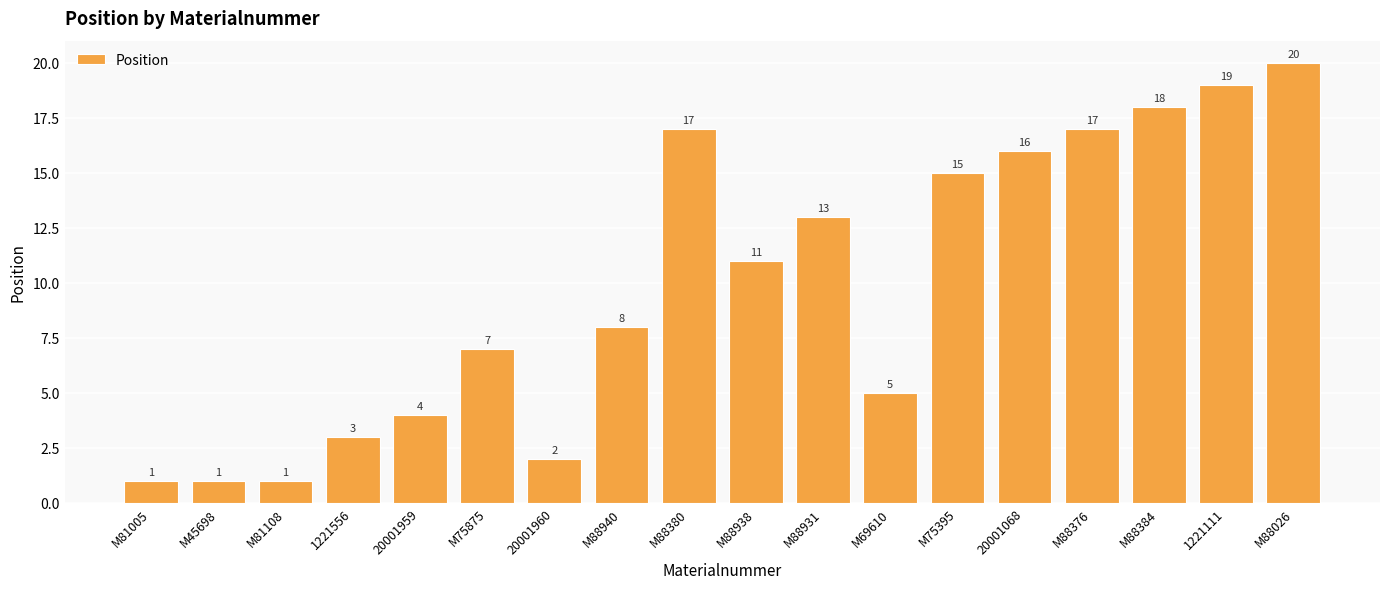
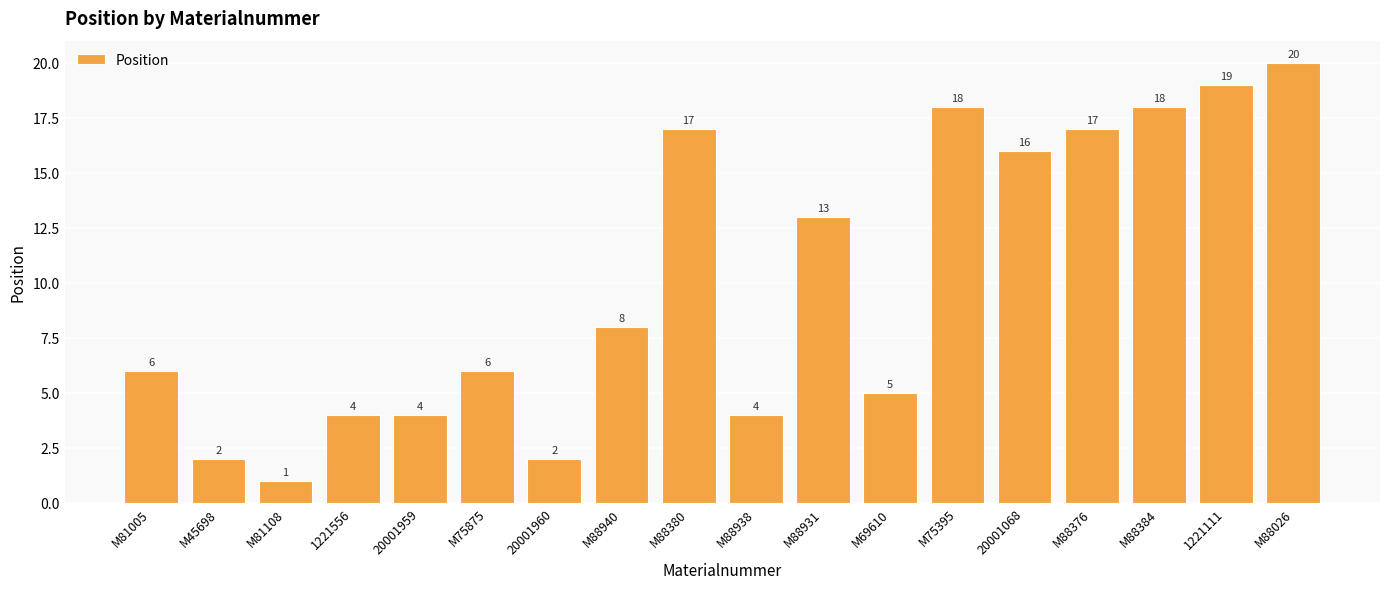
M81005: 1 -> 6
M45698: 1 -> 2
1221556: 3 -> 4
M75875: 7 -> 6
M88938: 11 -> 4
M75395: 15 -> 18
